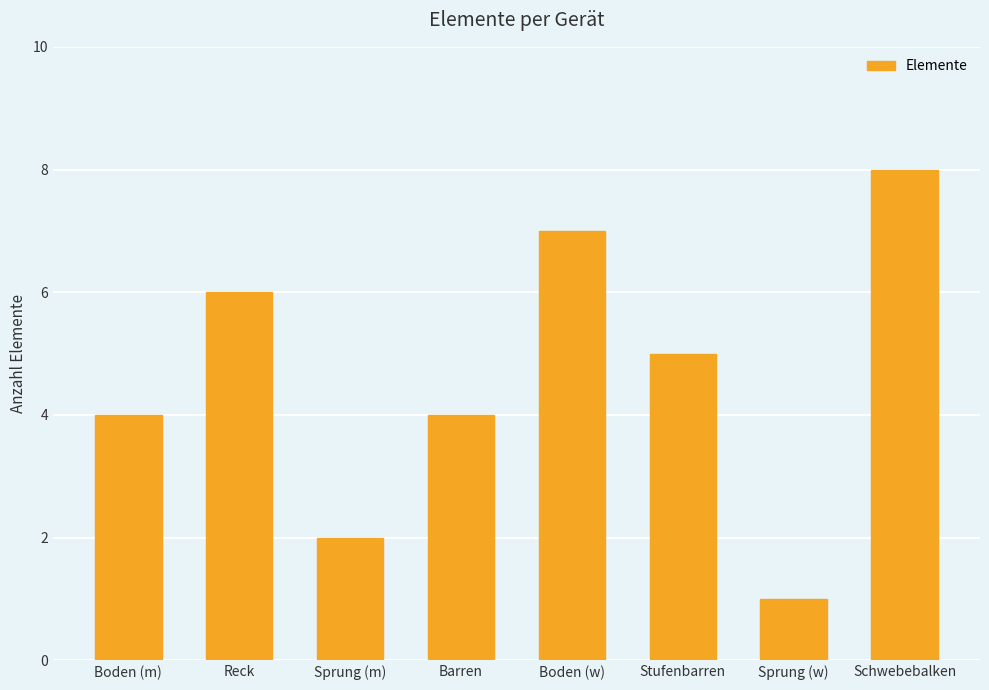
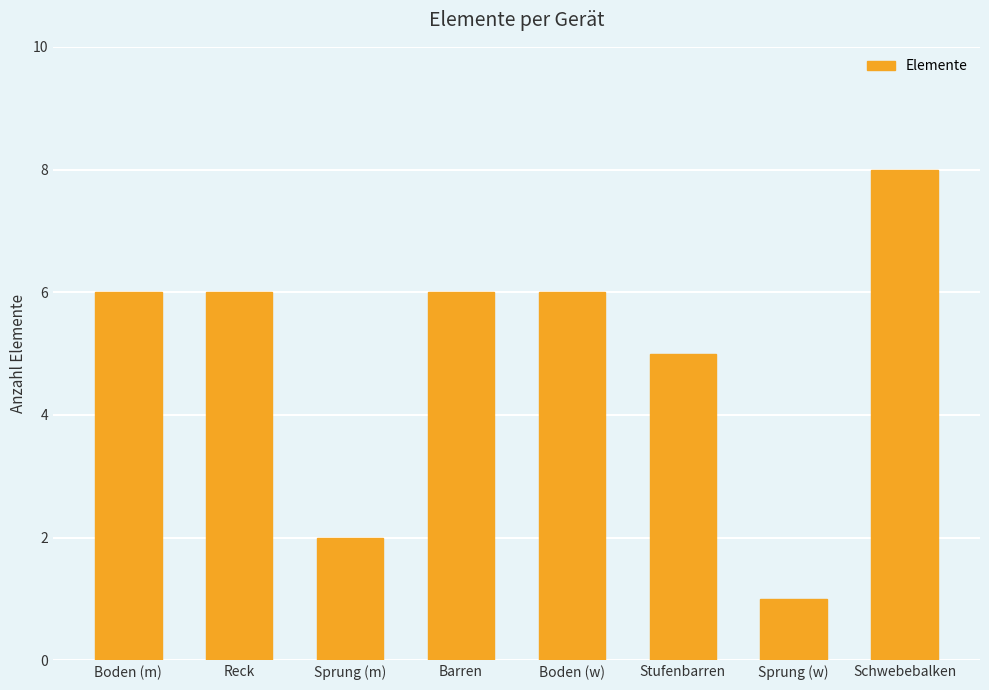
Boden (m): 4 -> 6
Barren: 4 -> 6
Boden (w): 7 -> 6
